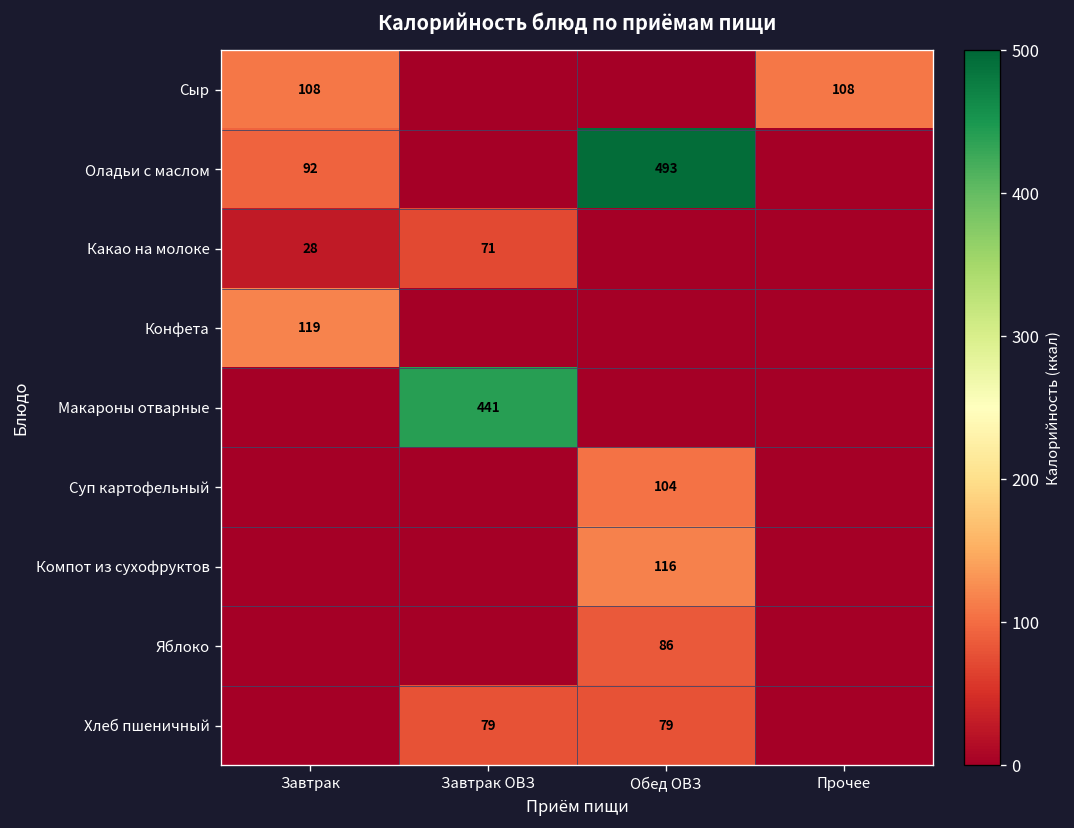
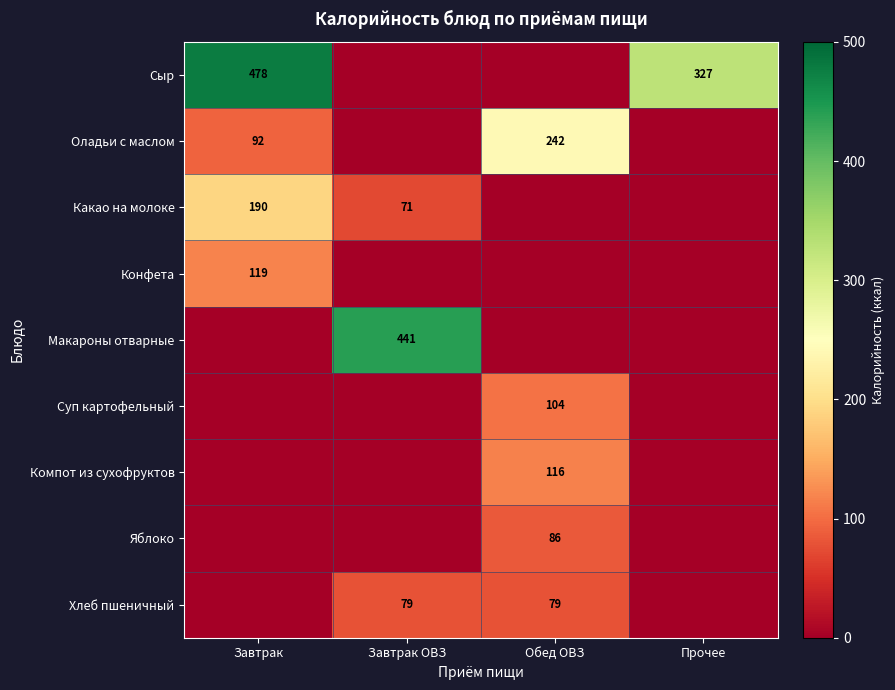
Сыр, Завтрак: 108 -> 478
Сыр, Прочее: 108 -> 327
Оладьи с маслом, Обед ОВЗ: 493 -> 242
Какао на молоке, Завтрак: 28 -> 190
